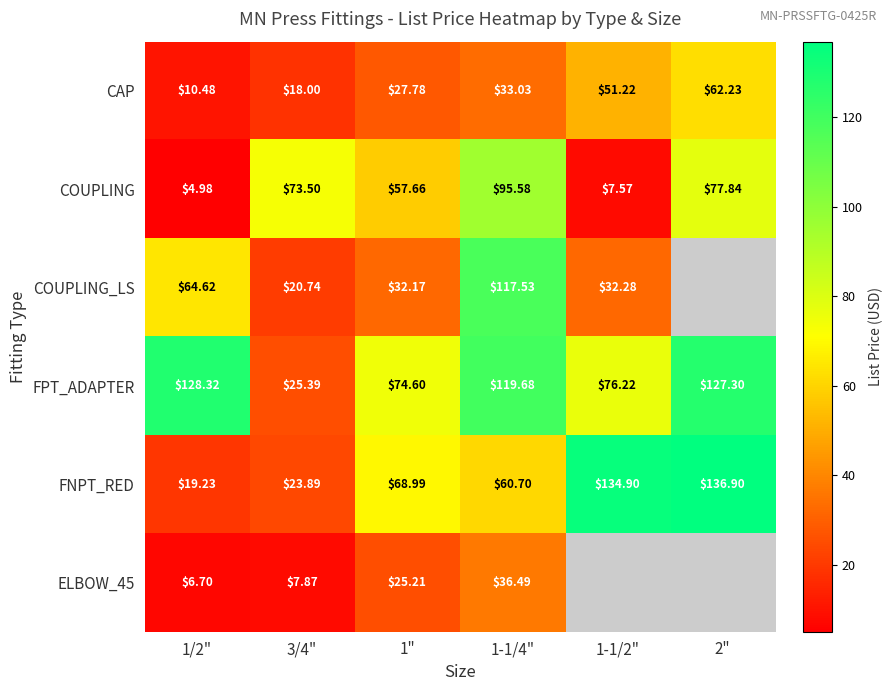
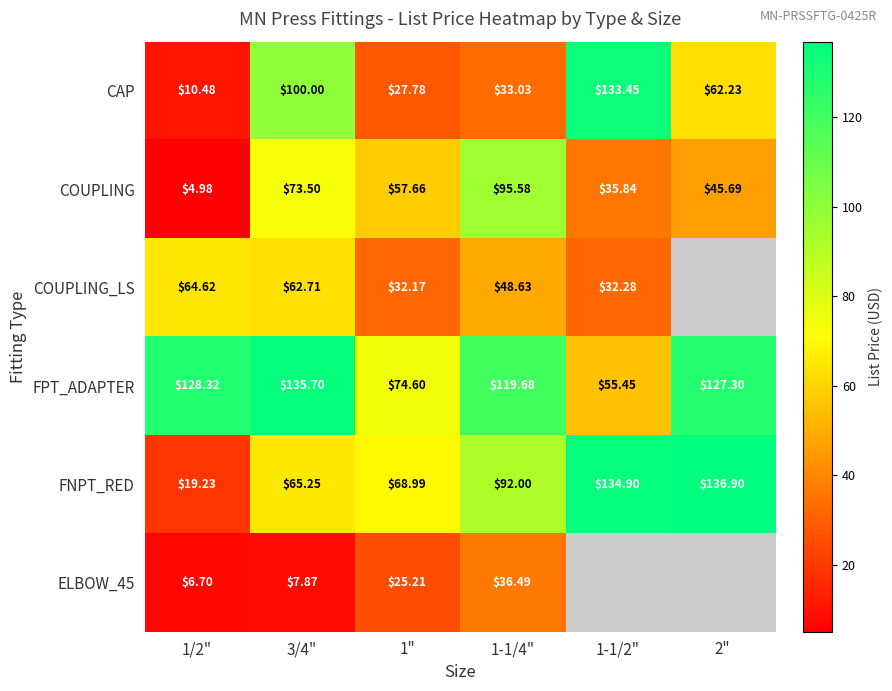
CAP, 3/4": $18.00 -> $100.00
CAP, 1-1/2": $51.22 -> $133.45
COUPLING, 1-1/2": $7.57 -> $35.84
COUPLING, 2": $77.84 -> $45.69
COUPLING_LS, 3/4": $20.74 -> $62.71
COUPLING_LS, 1-1/4": $117.53 -> $48.63
FPT_ADAPTER, 3/4": $25.39 -> $135.70
FPT_ADAPTER, 1-1/2": $76.22 -> $55.45
FNPT_RED, 3/4": $23.89 -> $65.25
FNPT_RED, 1-1/4": $60.70 -> $92.00
